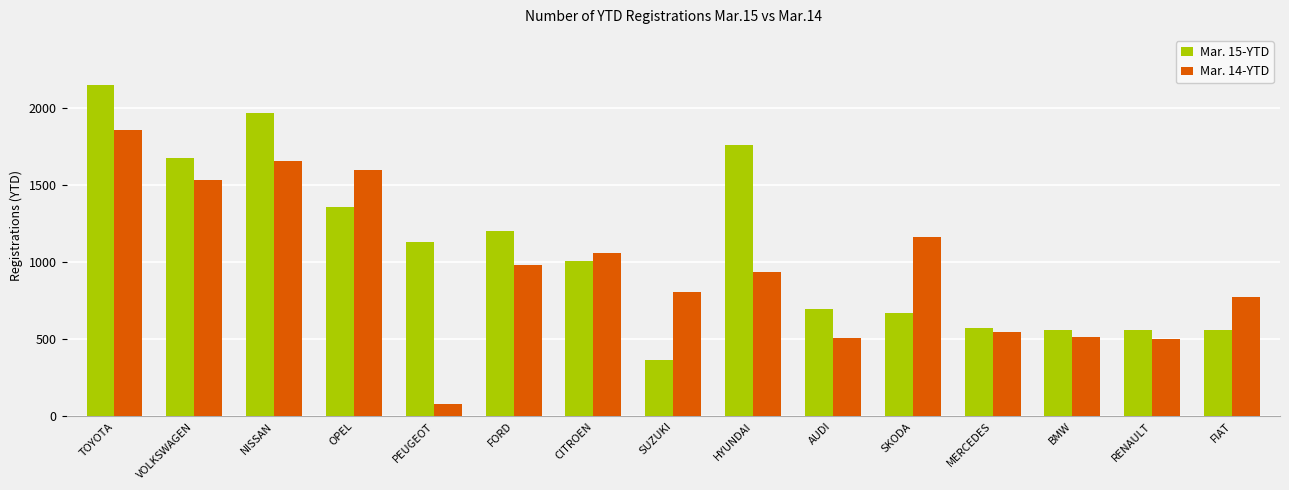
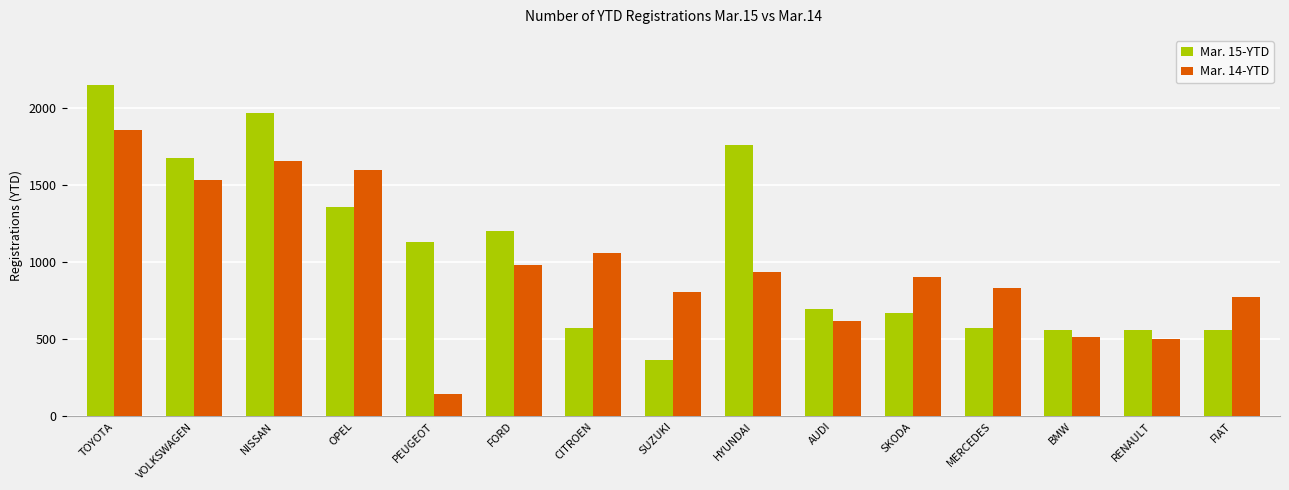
Mar. 14-YTD, PEUGEOT: 80 -> 140
Mar. 15-YTD, CITROEN: 1000 -> 570
Mar. 14-YTD, AUDI: 510 -> 620
Mar. 14-YTD, SKODA: 1160 -> 900
Mar. 14-YTD, MERCEDES: 550 -> 830
